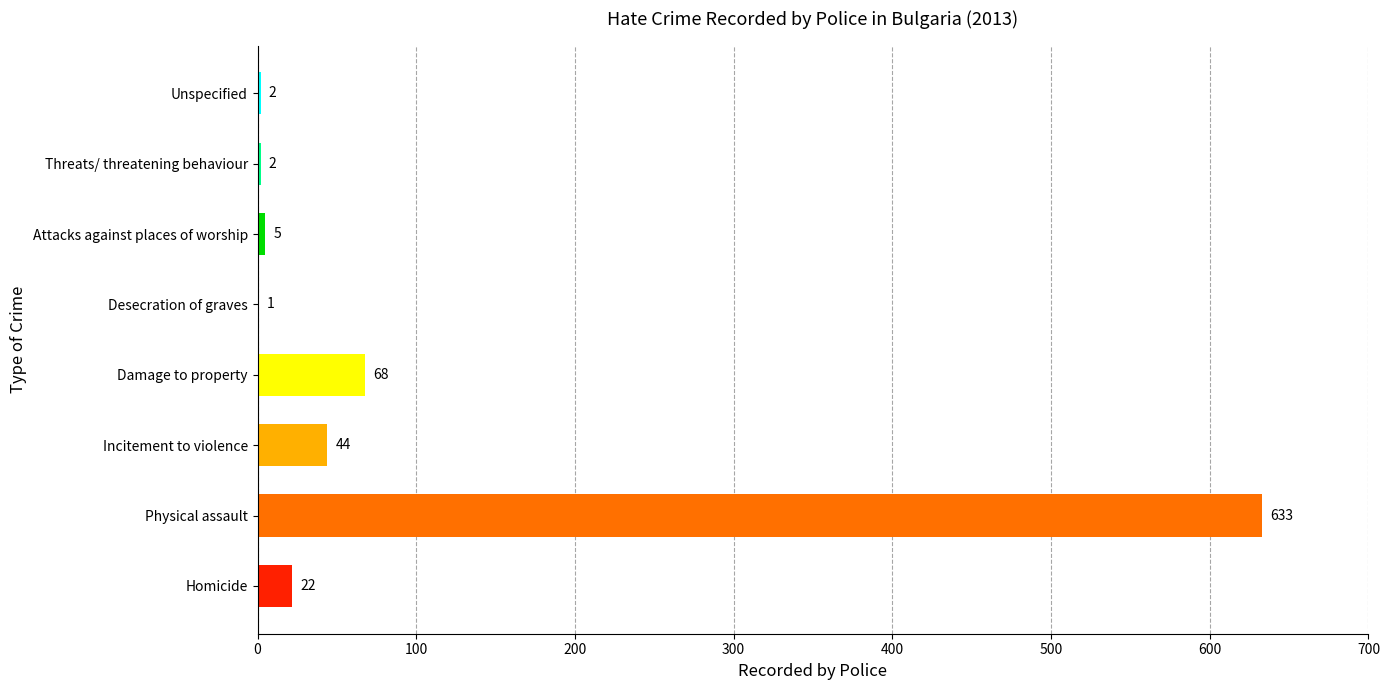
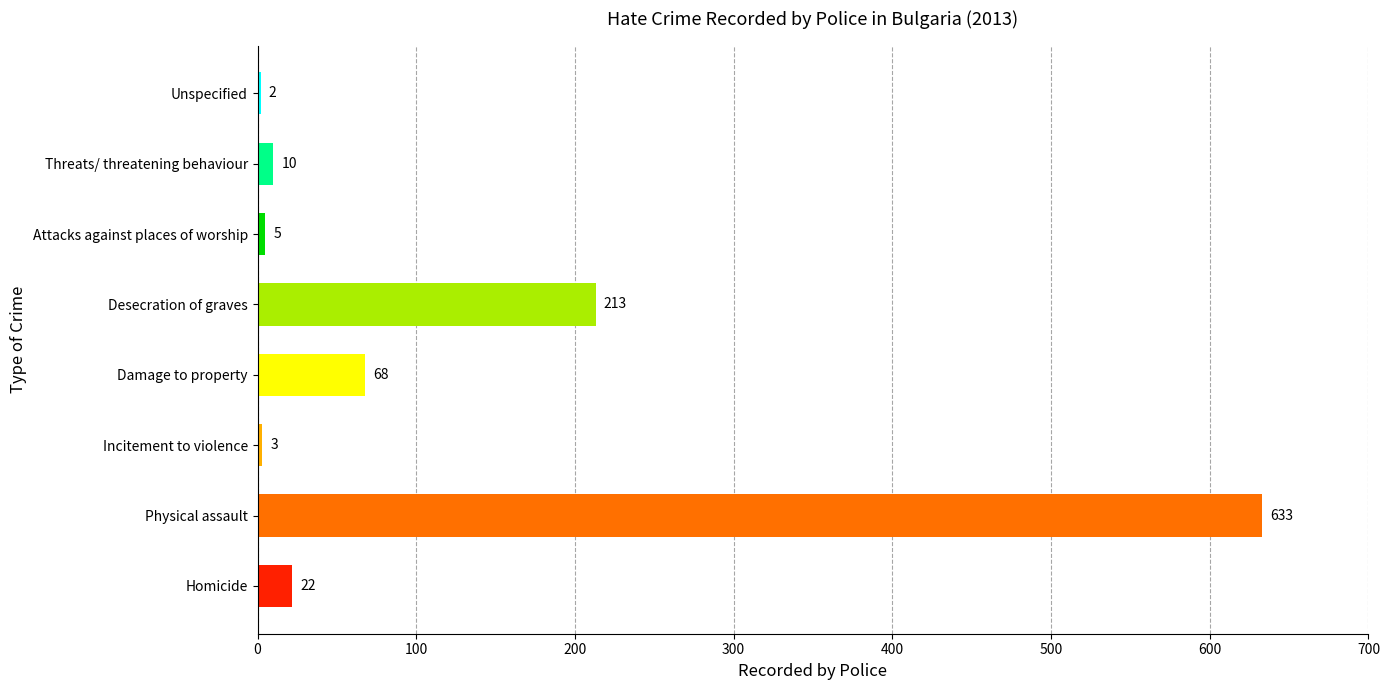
Threats/ threatening behaviour: 2 -> 10
Desecration of graves: 1 -> 213
Incitement to violence: 44 -> 3
